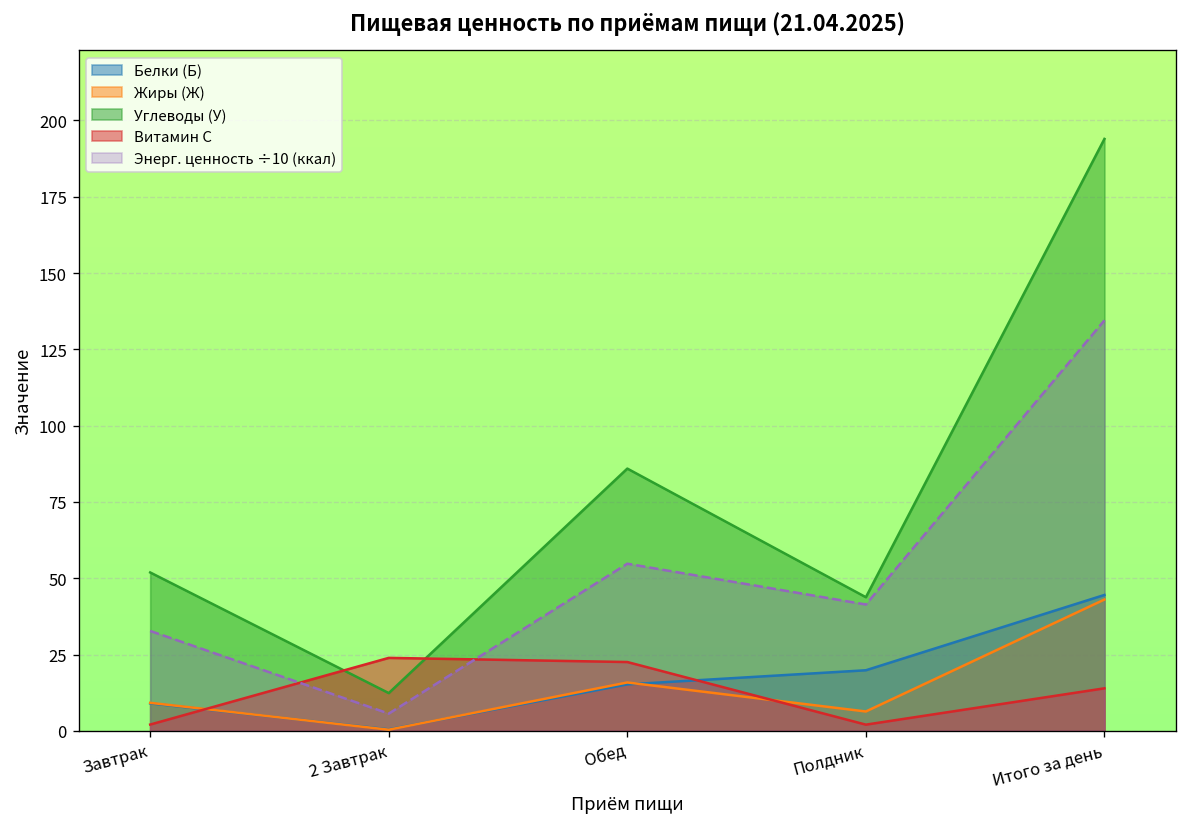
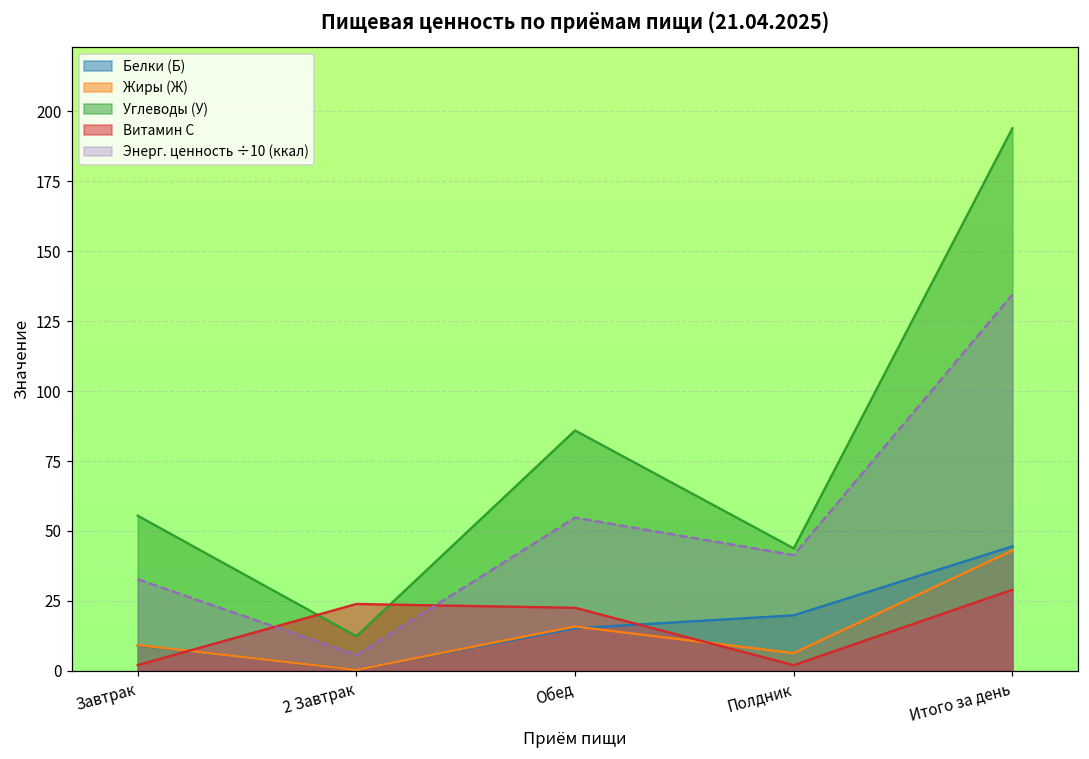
Углеводы (У), Завтрак: 52 -> 55
Витамин С, Итого за день: 14 -> 29
